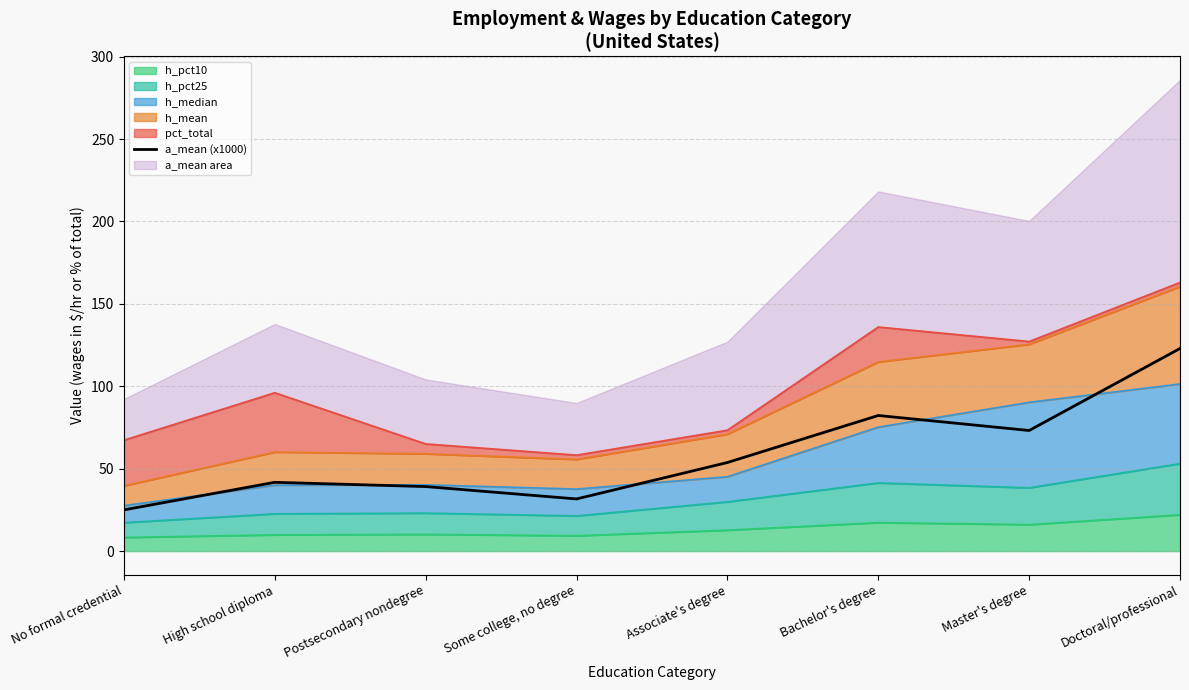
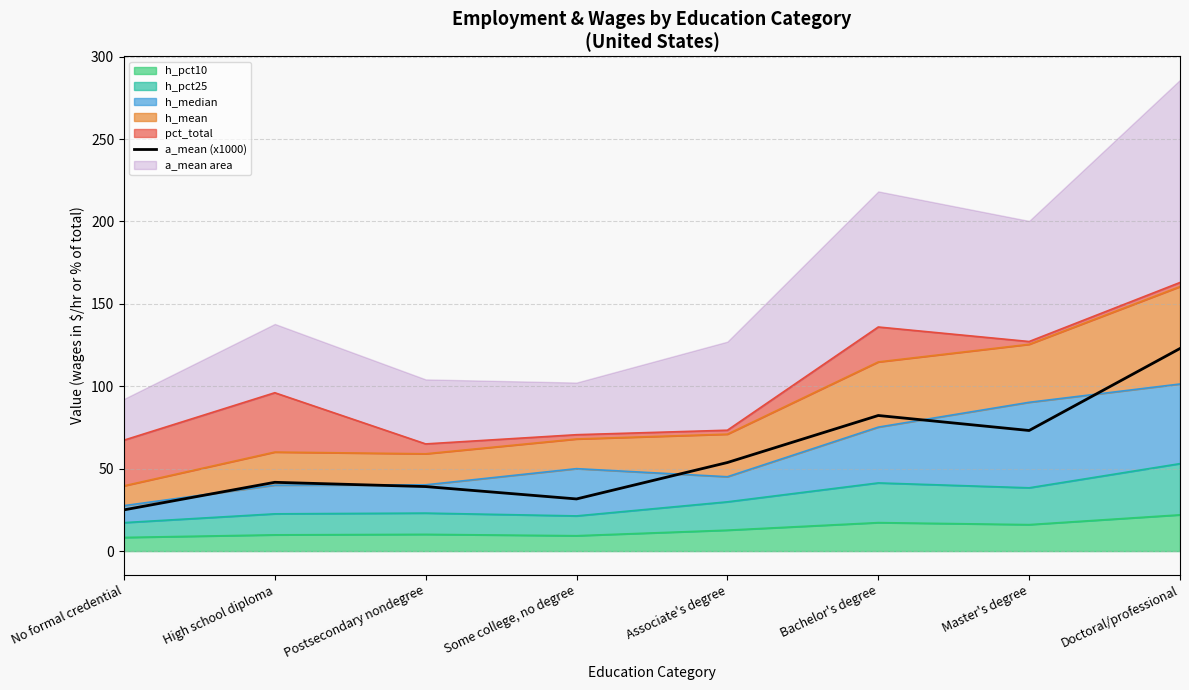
h_median, Some college, no degree: 16 -> 29
